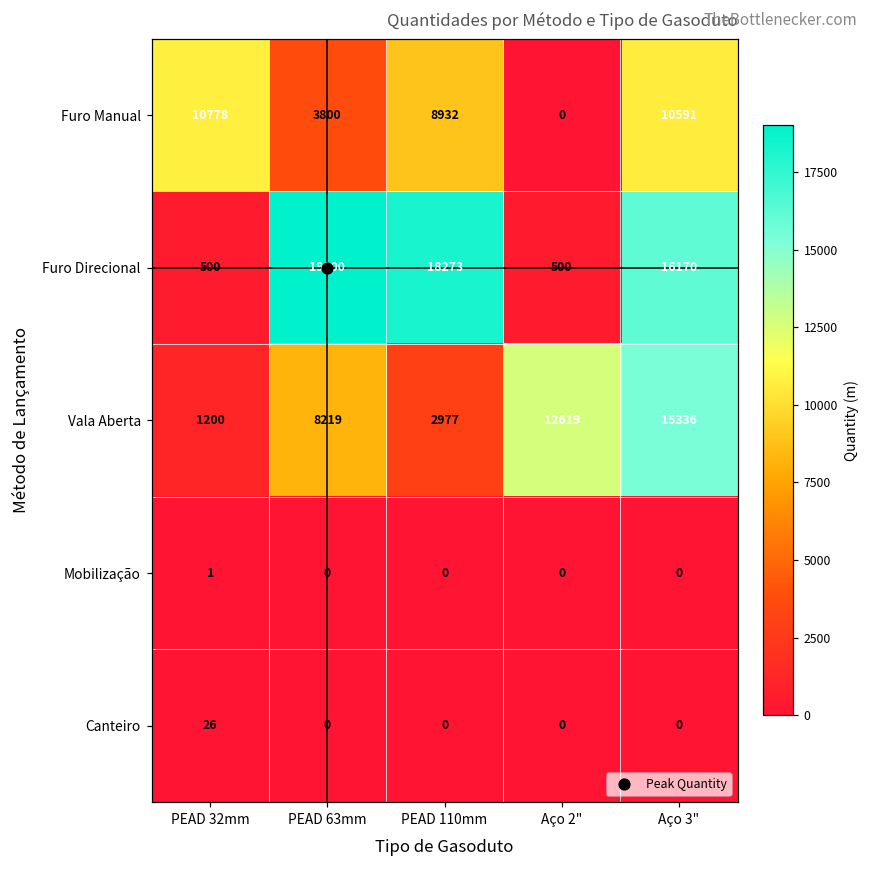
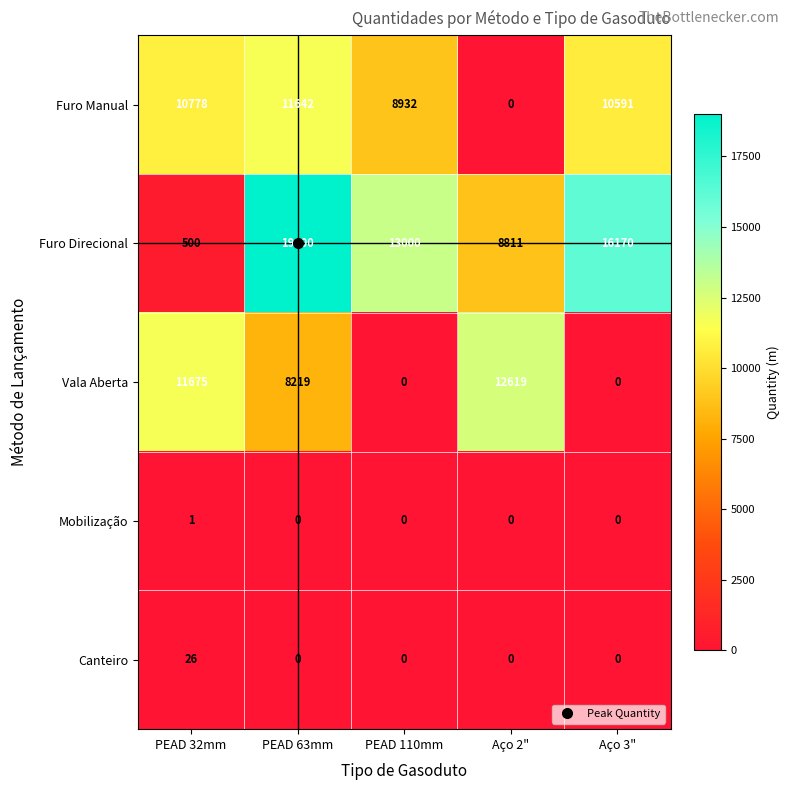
Furo Manual, PEAD 63mm: 3800 -> 11642
Furo Direcional, PEAD 110mm: 18273 -> 13000
Furo Direcional, Aço 2": 500 -> 8811
Vala Aberta, PEAD 32mm: 1200 -> 11675
Vala Aberta, PEAD 110mm: 2977 -> 0
Vala Aberta, Aço 3": 15336 -> 0
